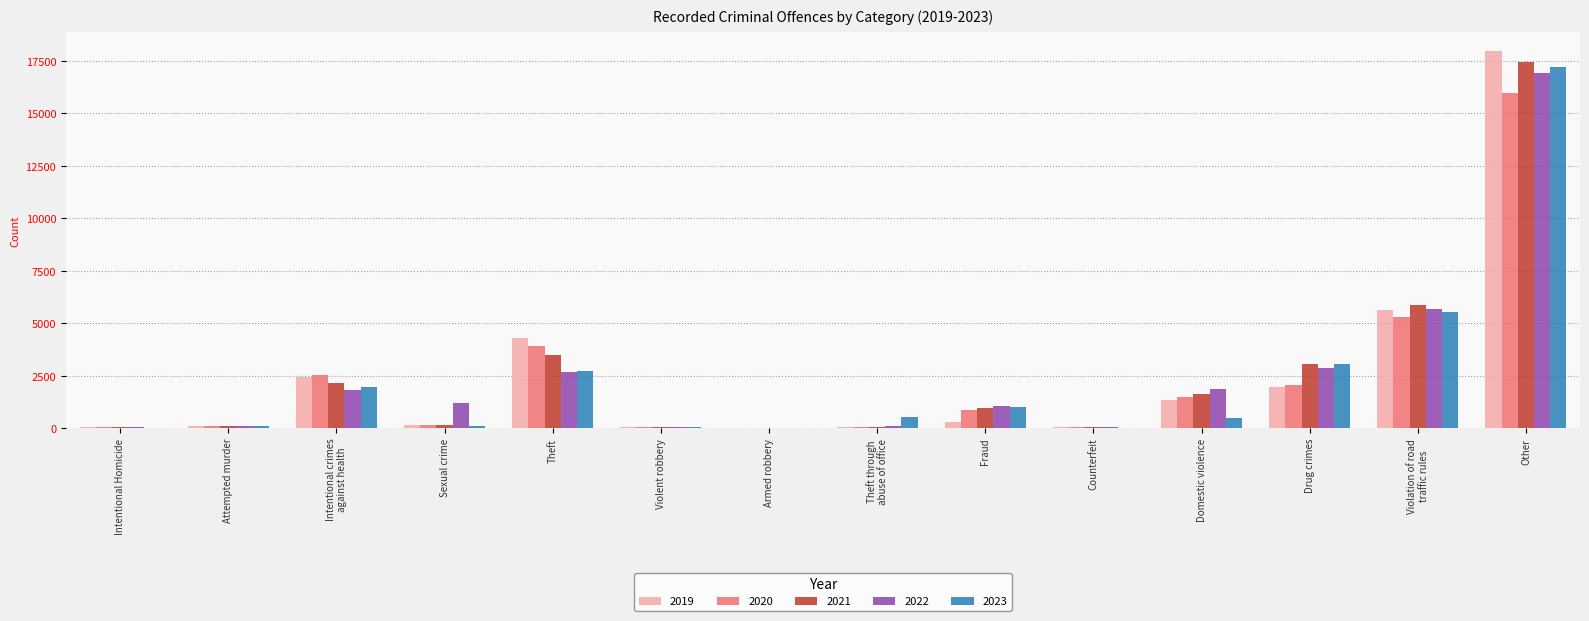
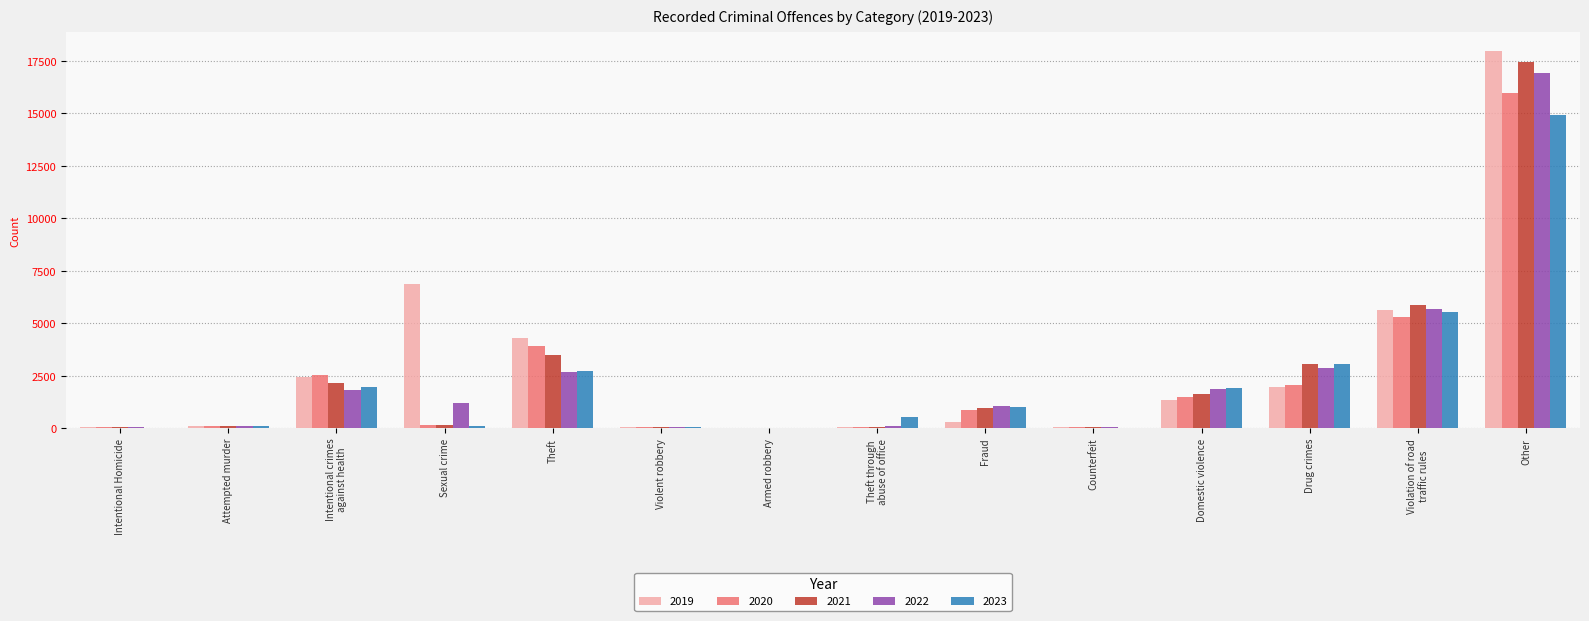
2019, Sexual crime: 200 -> 6900
2023, Domestic violence: 500 -> 1900
2023, Other: 17200 -> 14900
